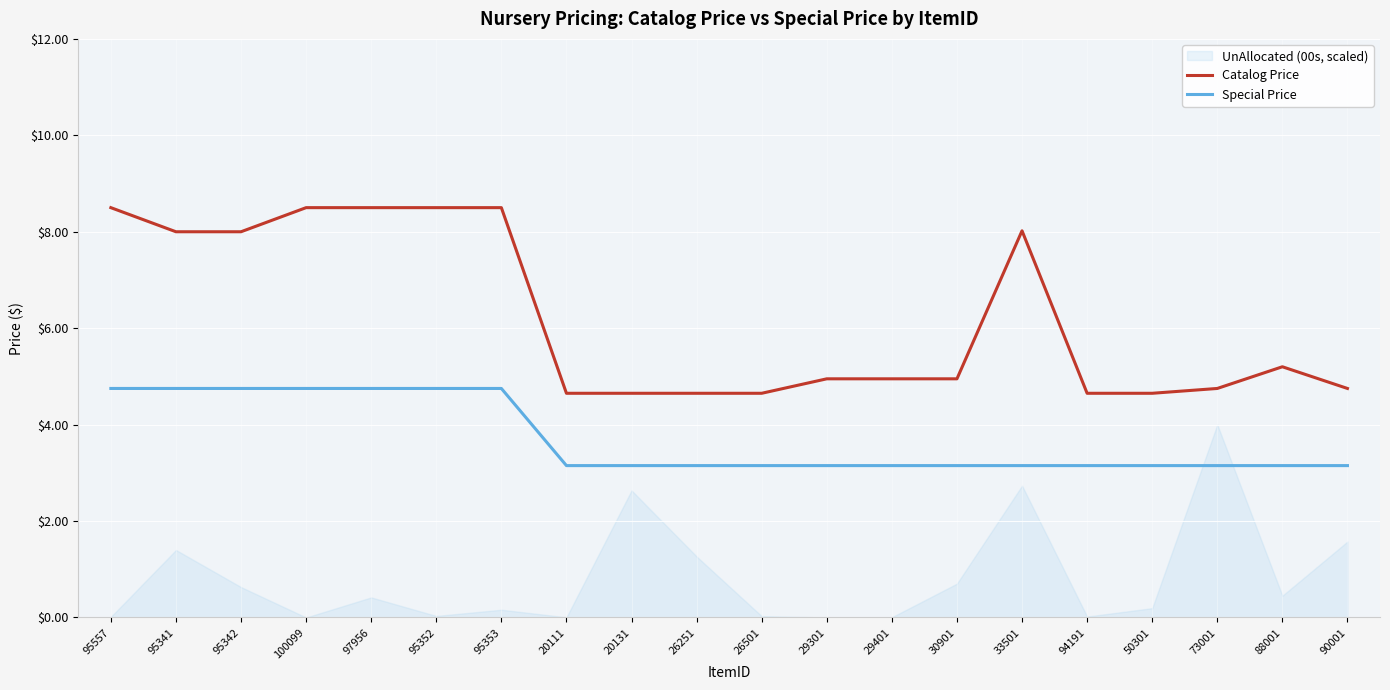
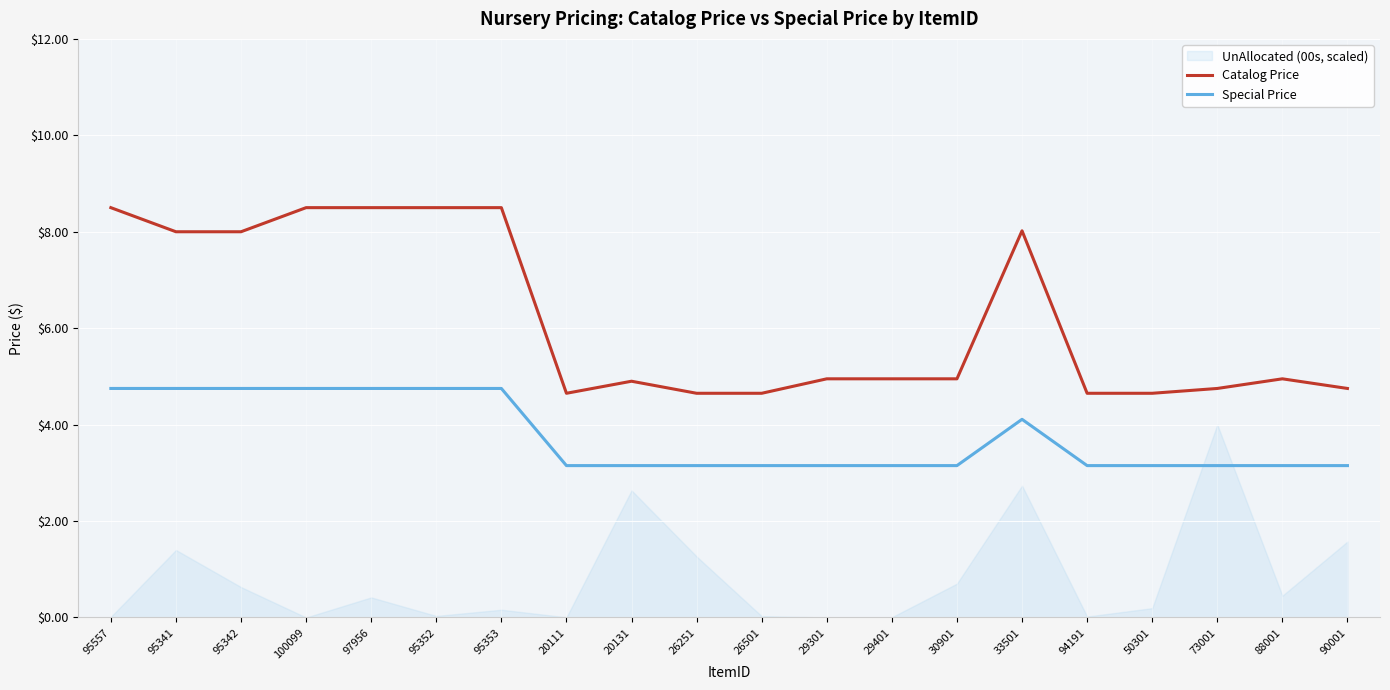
Catalog Price, 20131: $4.7 -> $4.9
Special Price, 33501: $3.2 -> $4.1
Catalog Price, 88001: $5.2 -> $5.0
